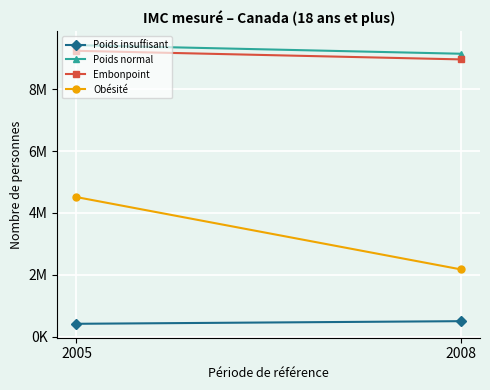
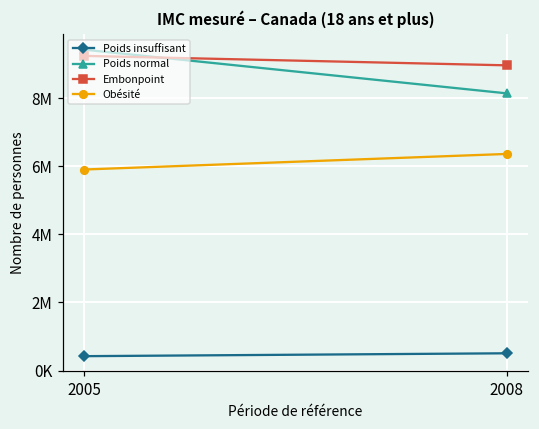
Obésité, 2005: 4500000 -> 5900000
Poids normal, 2008: 9100000 -> 8100000
Obésité, 2008: 2200000 -> 6400000
